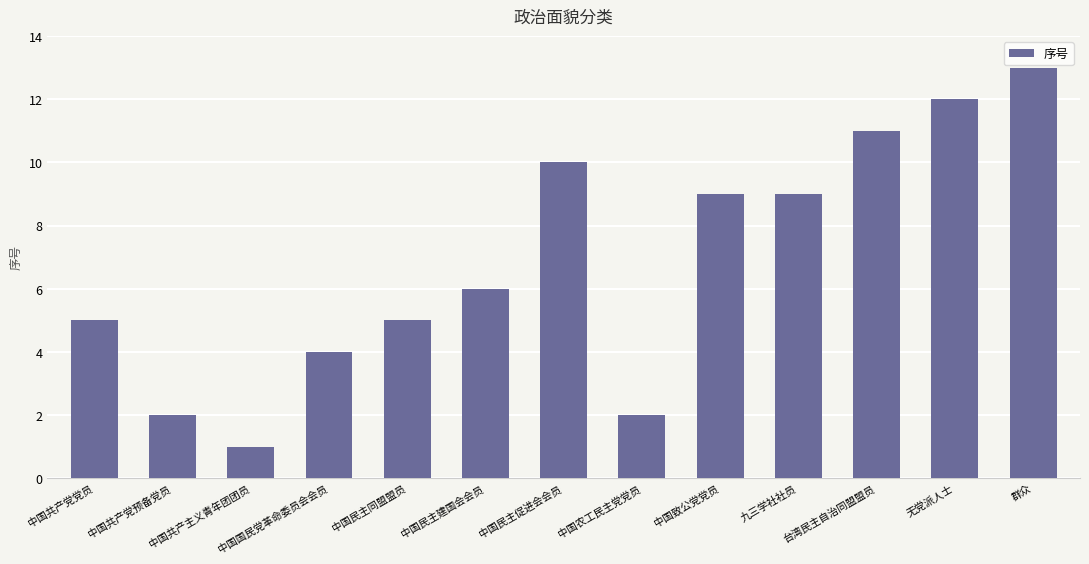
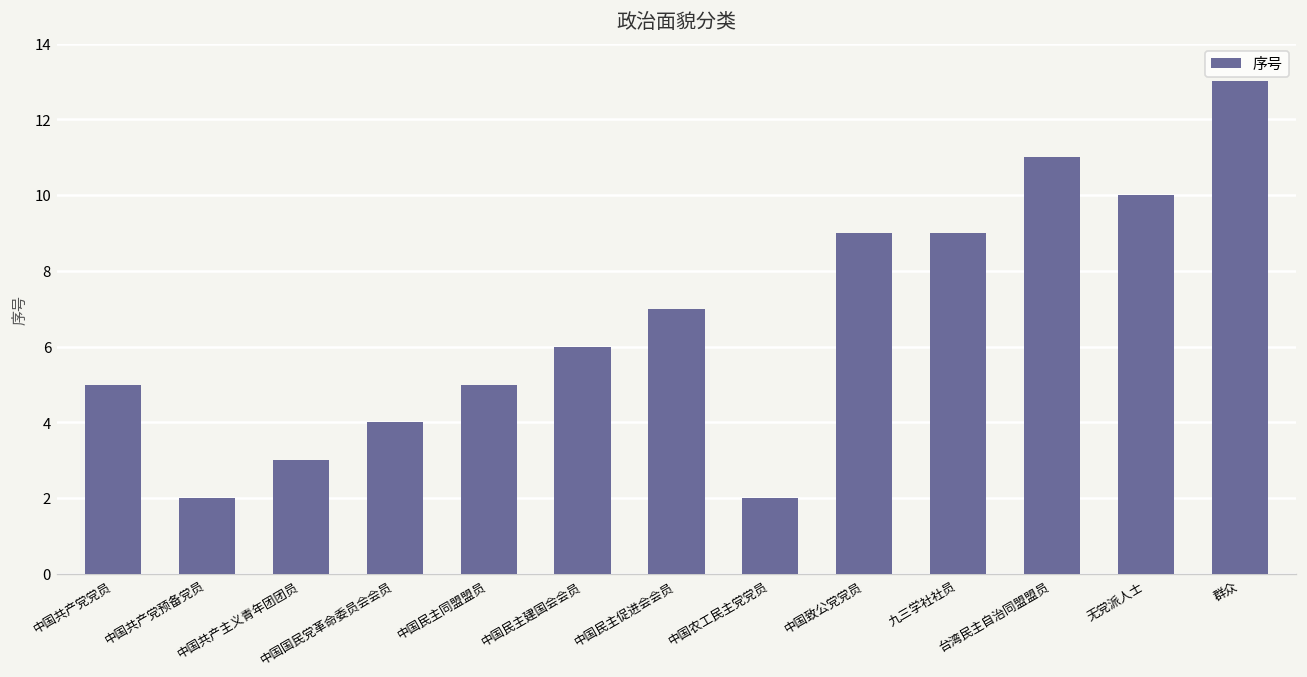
中国共产主义青年团团员: 1 -> 3
中国民主促进会会员: 10 -> 7
无党派人士: 12 -> 10
